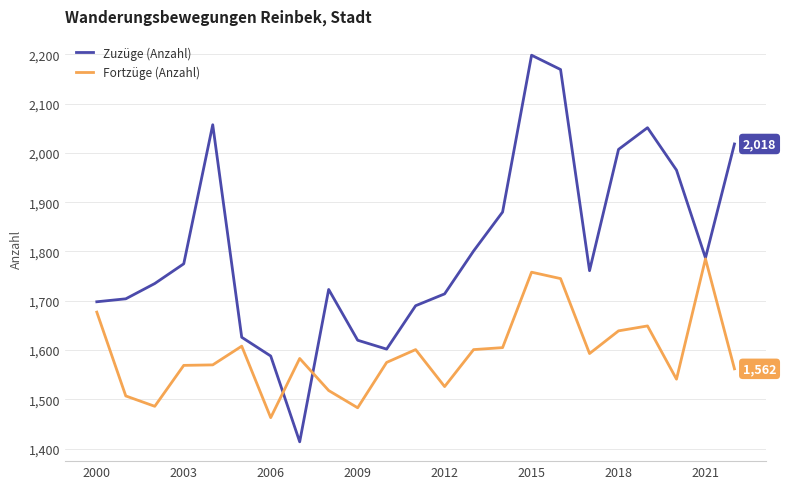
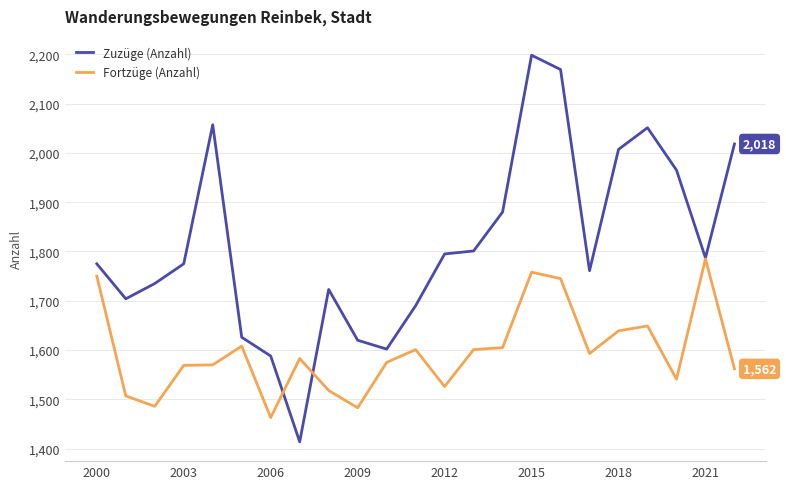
Zuzüge (Anzahl), 2000: 1,700 -> 1,780
Fortzüge (Anzahl), 2000: 1,680 -> 1,750
Zuzüge (Anzahl), 2012: 1,710 -> 1,800
